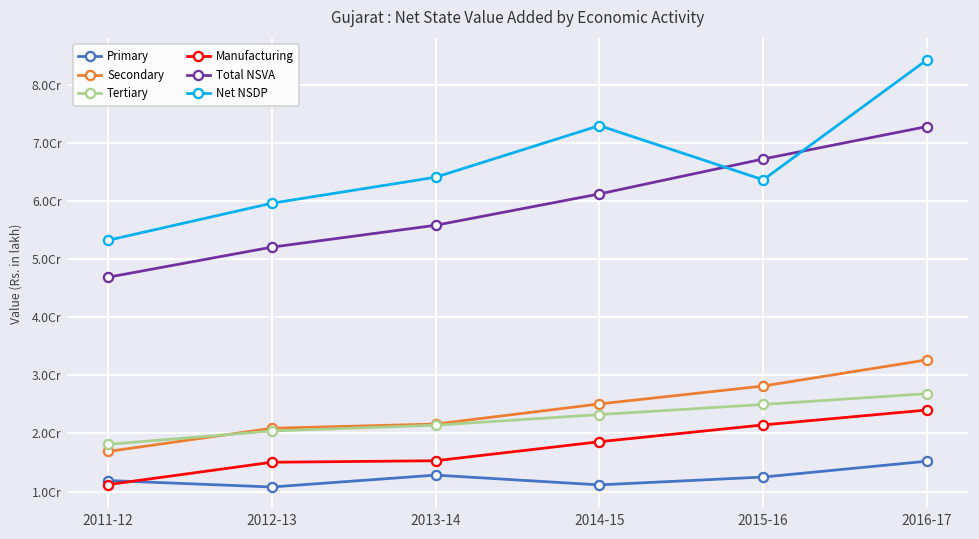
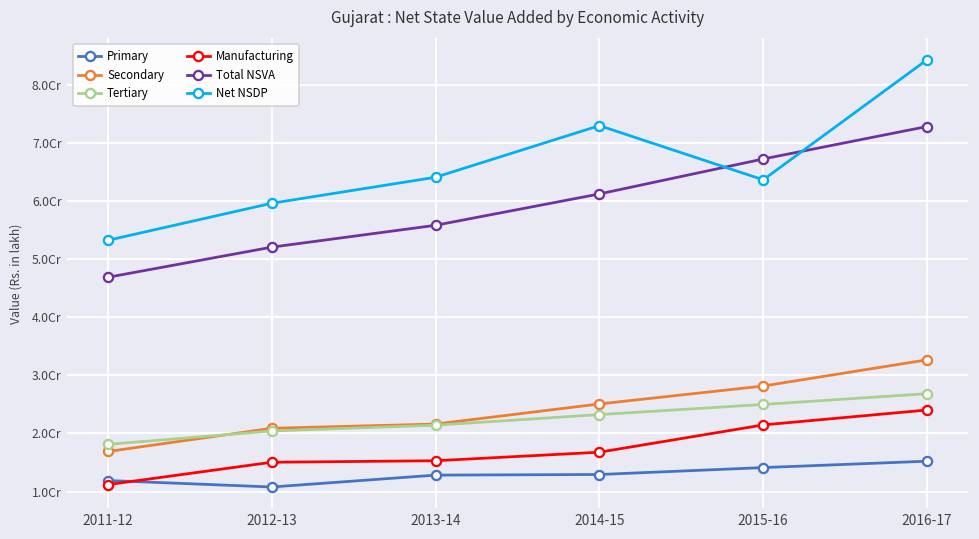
Primary, 2014-15: 1.1Cr -> 1.3Cr
Manufacturing, 2014-15: 1.9Cr -> 1.7Cr
Primary, 2015-16: 1.2Cr -> 1.4Cr
